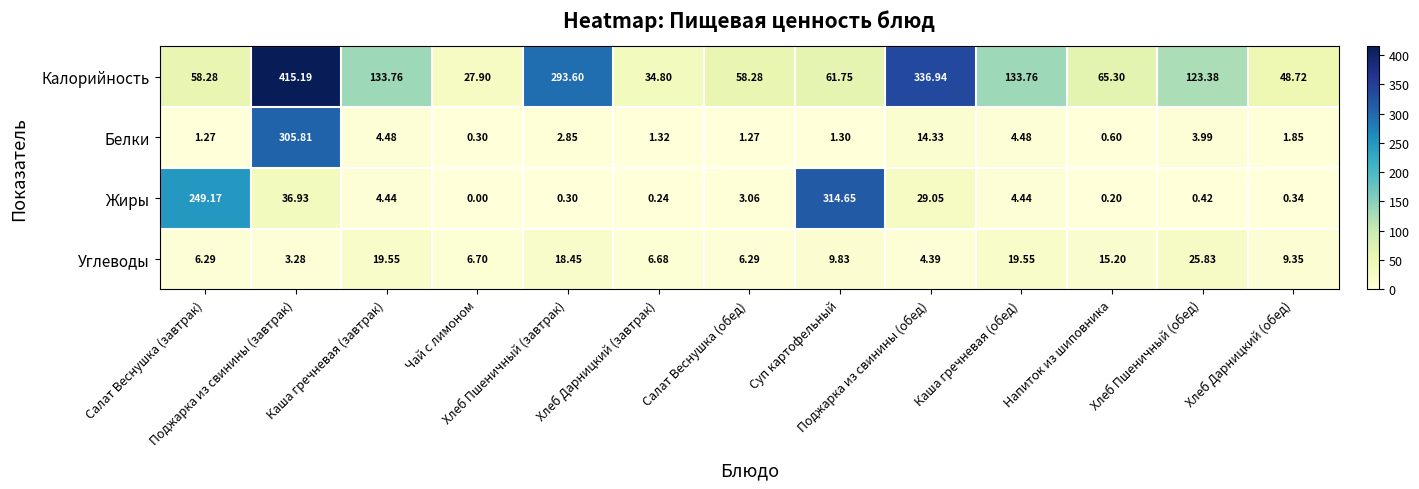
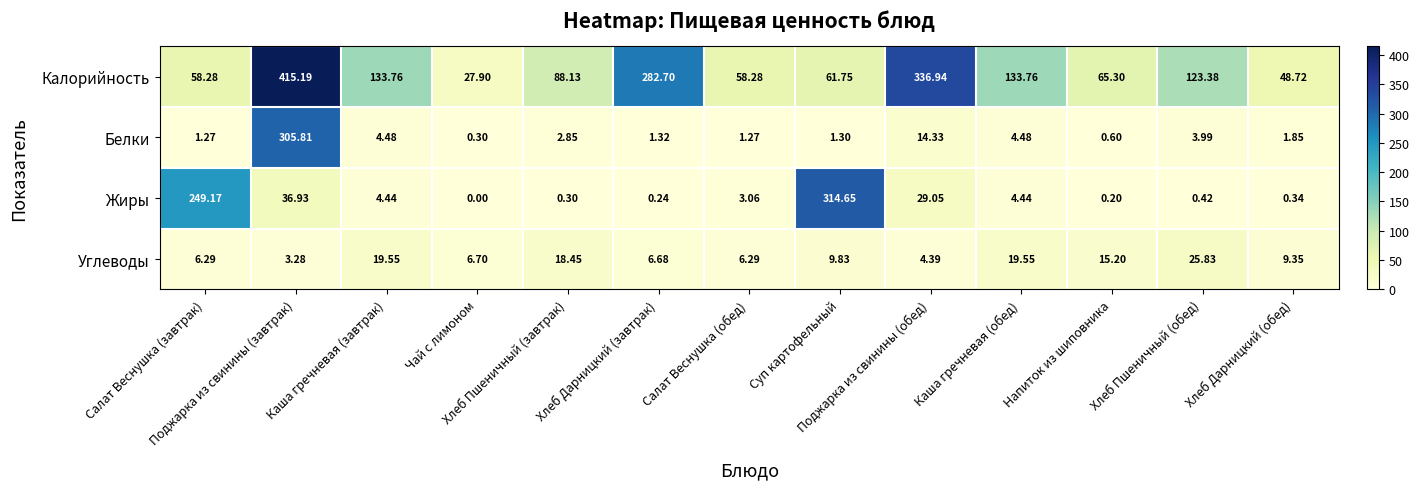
Калорийность, Хлеб Пшеничный (завтрак): 293.60 -> 88.13
Калорийность, Хлеб Дарницкий (завтрак): 34.80 -> 282.70
